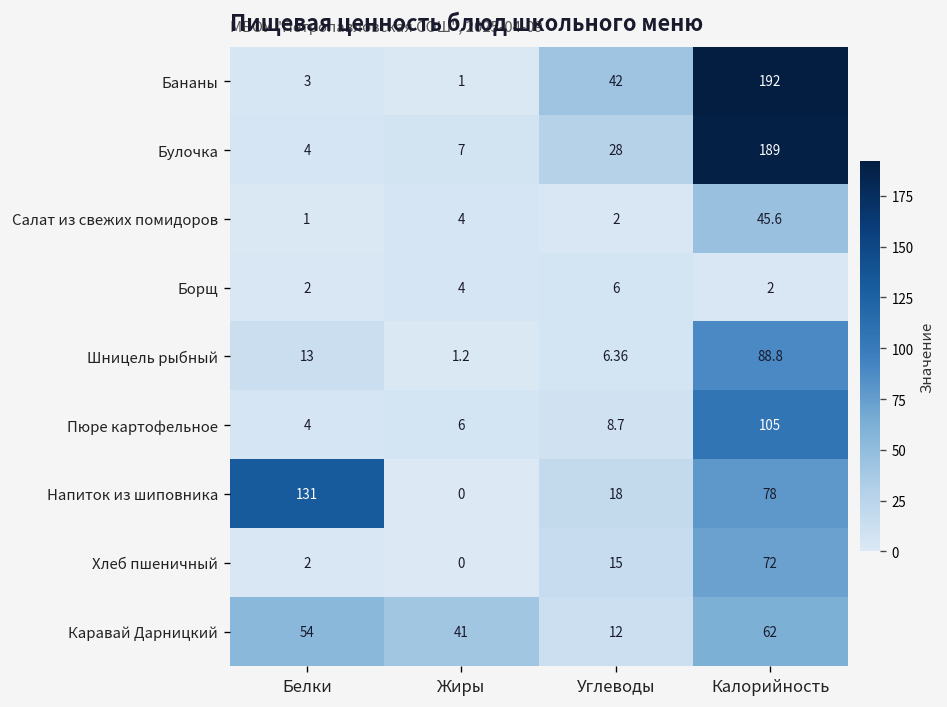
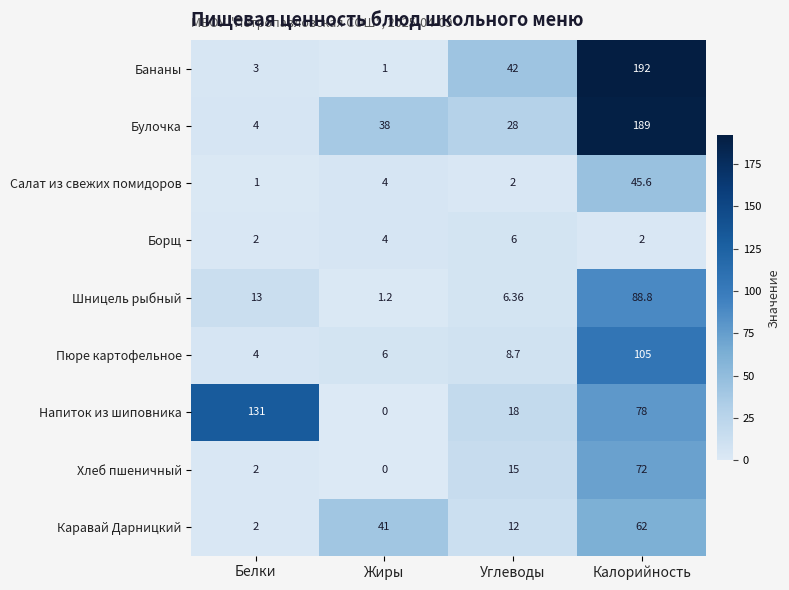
Булочка, Жиры: 7 -> 38
Каравай Дарницкий, Белки: 54 -> 2
